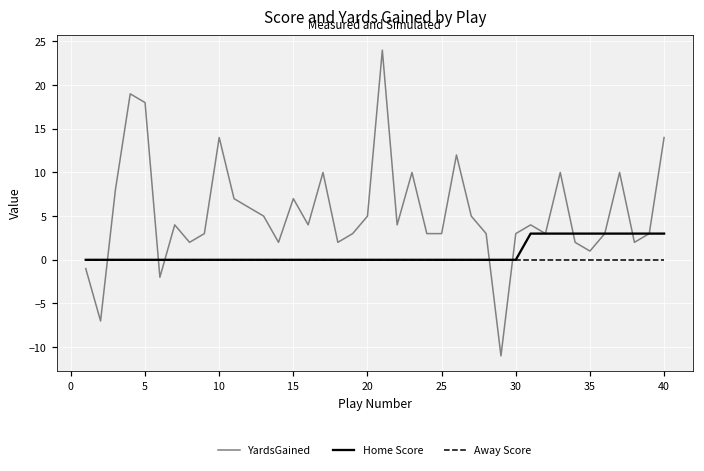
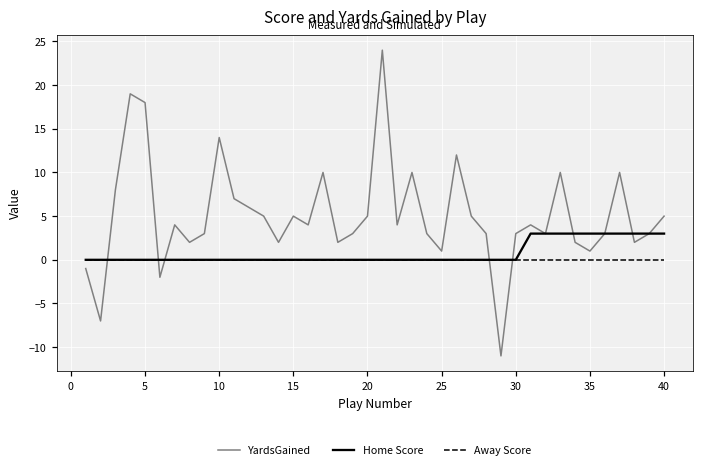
YardsGained, 15: 7 -> 5
YardsGained, 25: 3 -> 1
YardsGained, 40: 14 -> 5
